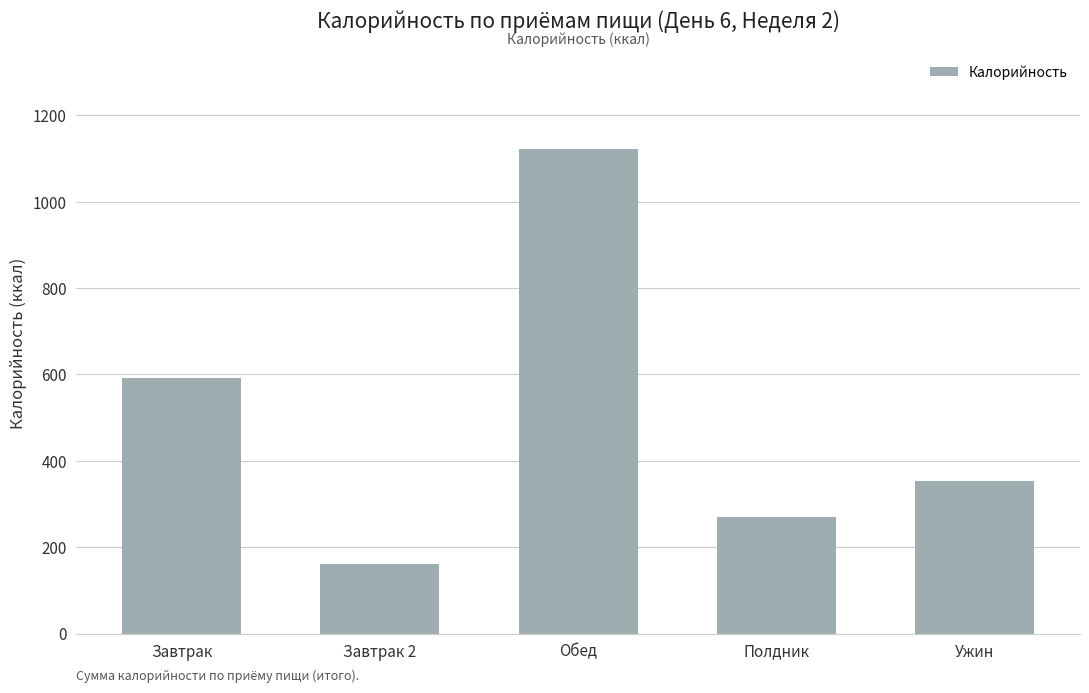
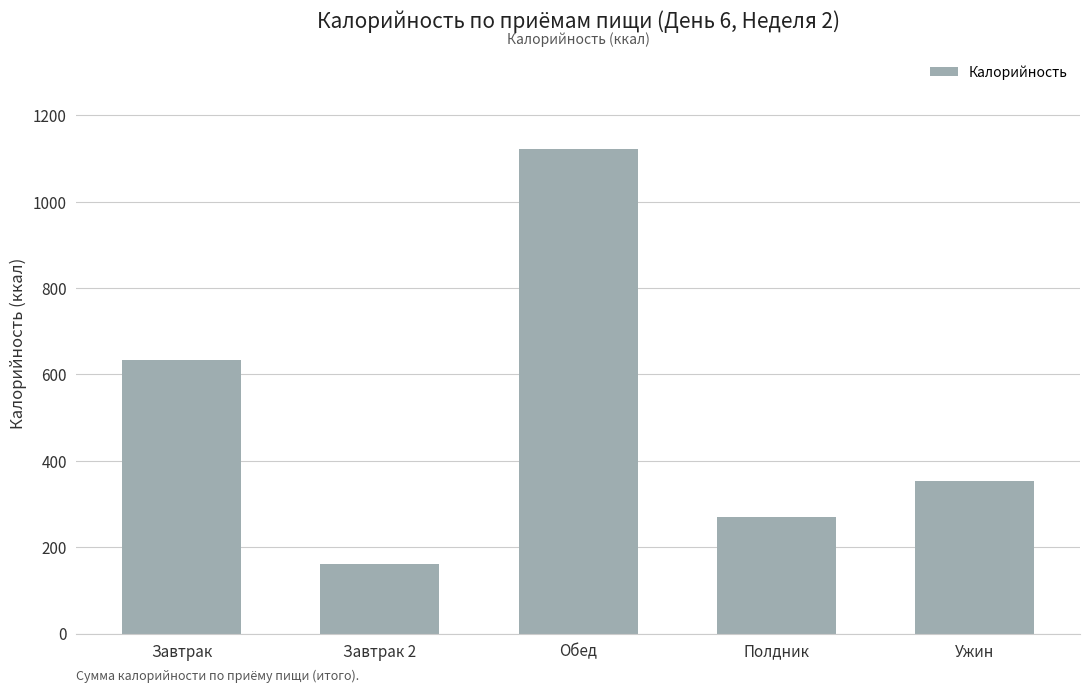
Завтрак: 590 -> 630
